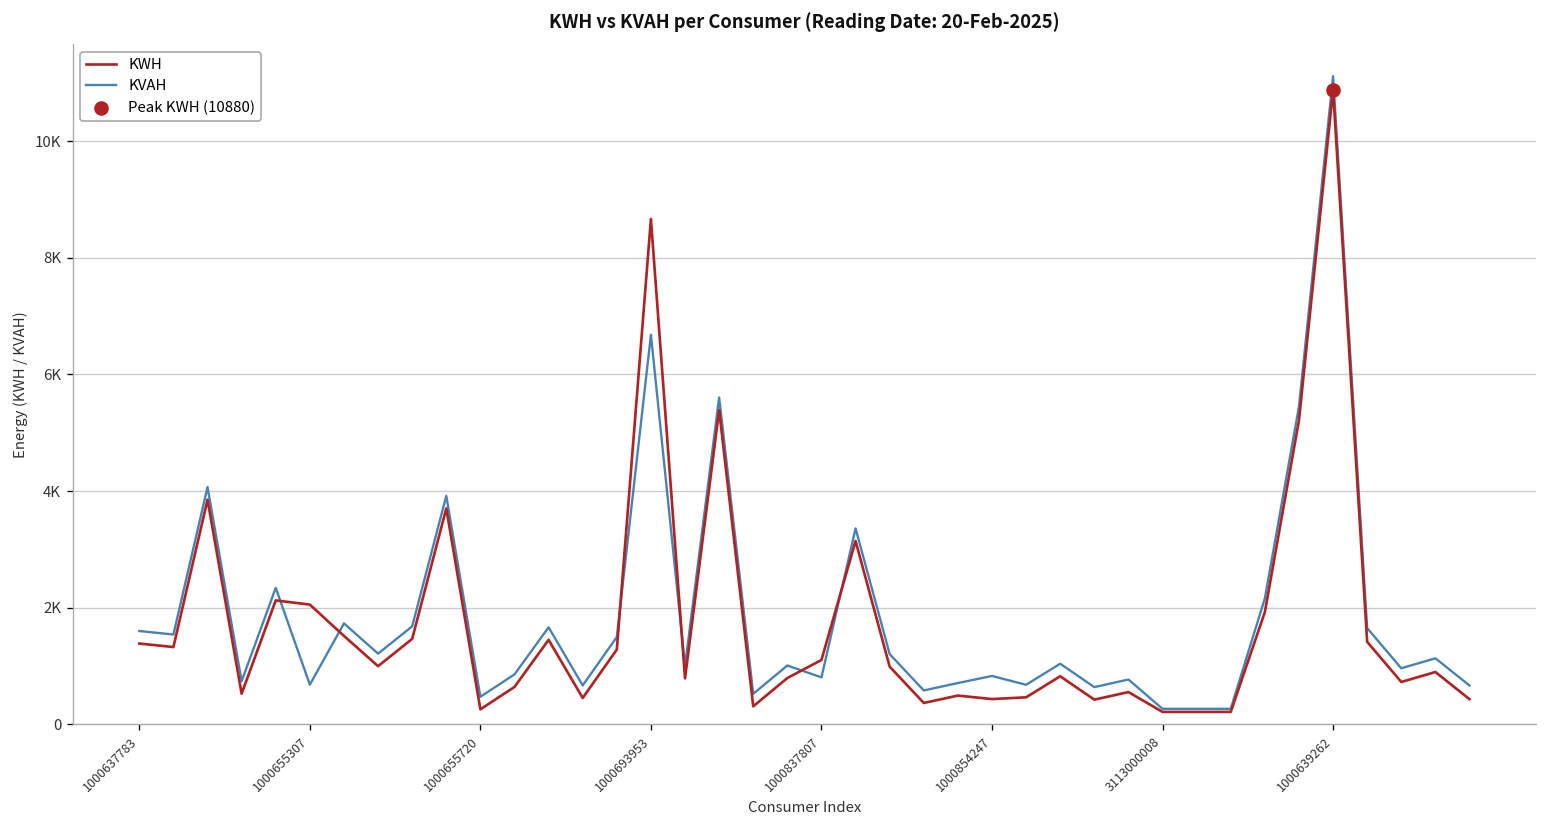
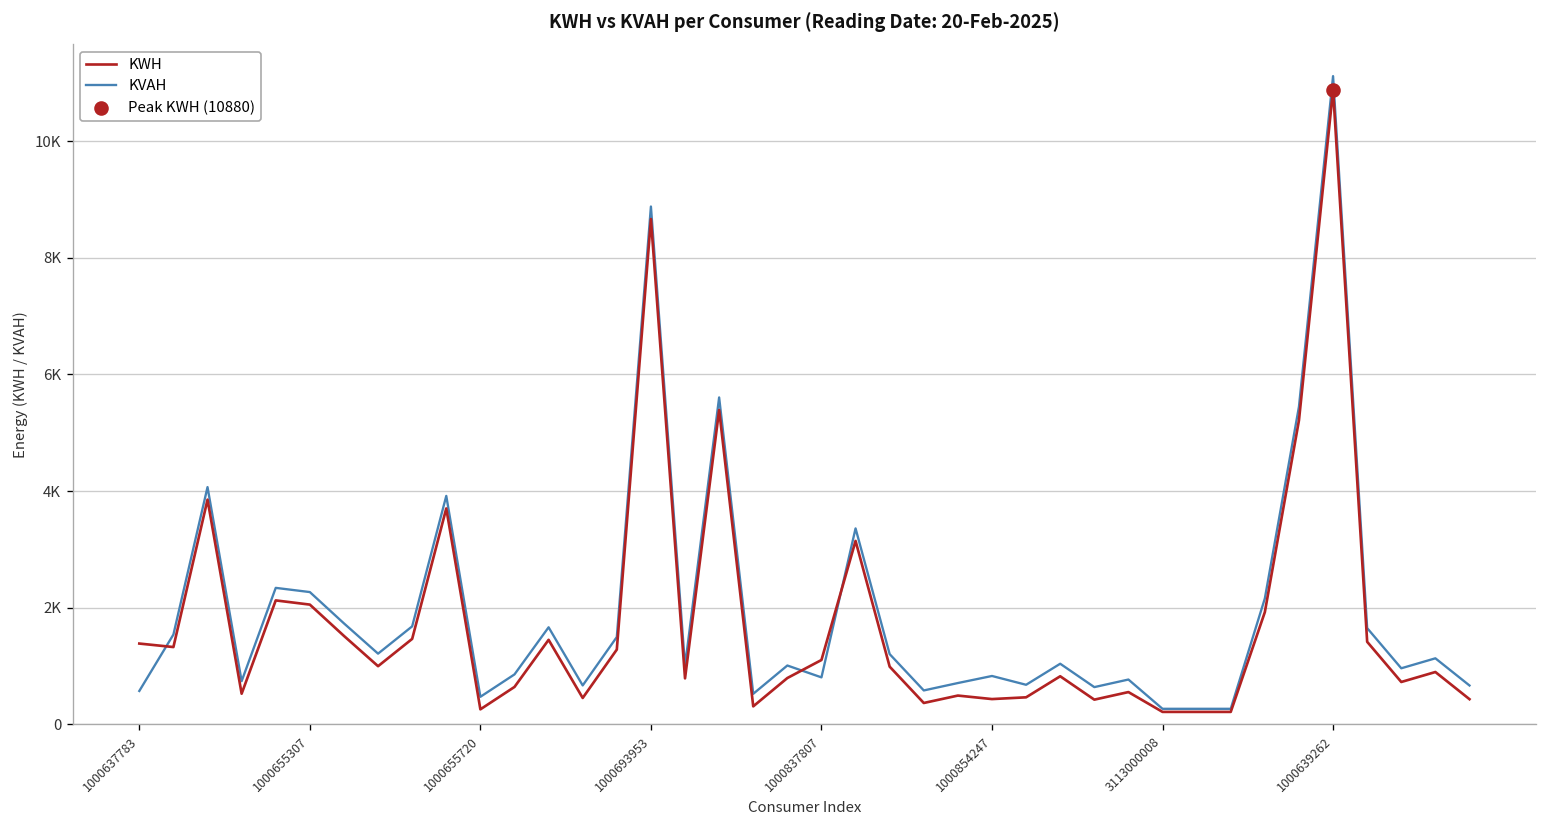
KVAH, 1000637783: 1600 -> 600
KVAH, 1000655307: 700 -> 2300
KVAH, 1000693953: 6700 -> 8900
